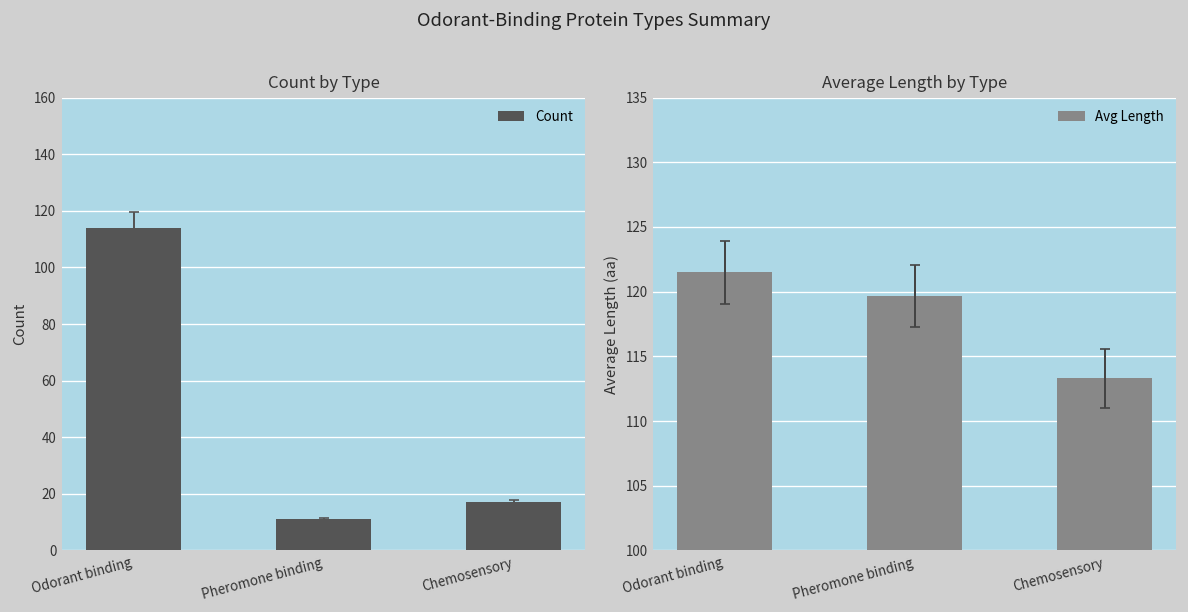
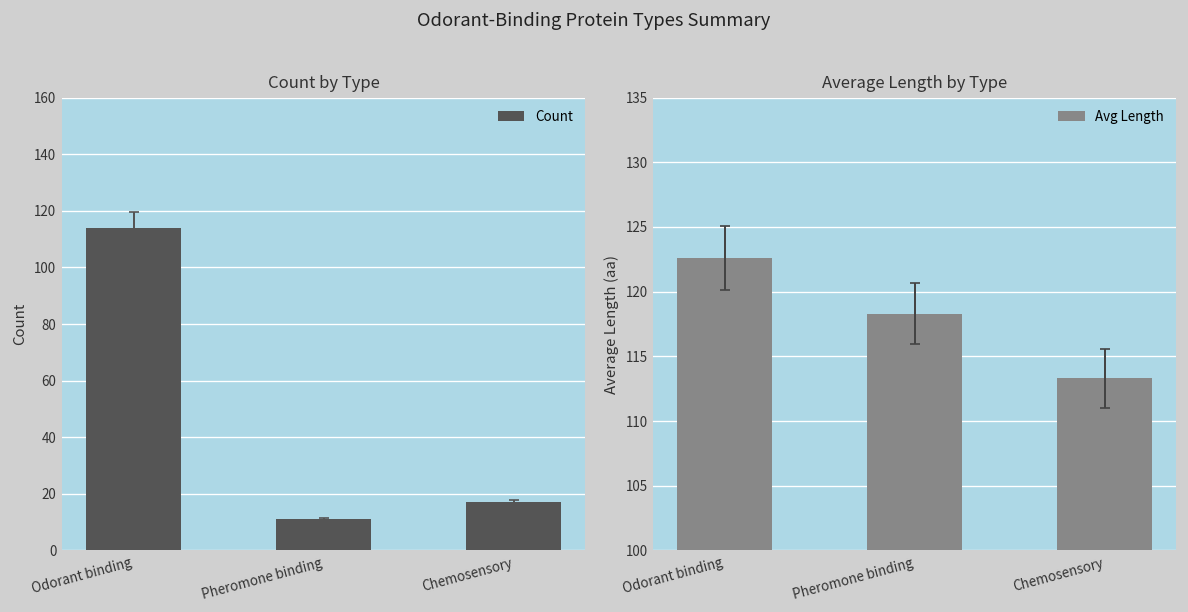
Average Length by Type, Avg Length, Odorant binding: 121.5 -> 122.6
Average Length by Type, Avg Length, Pheromone binding: 119.7 -> 118.3
